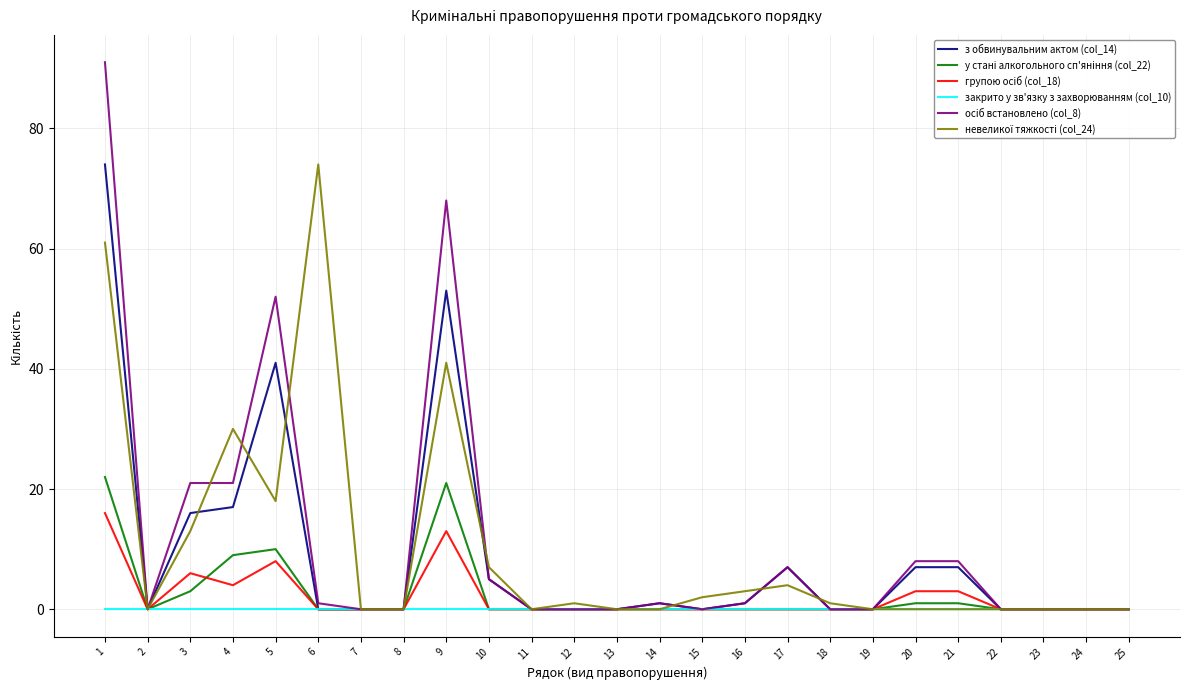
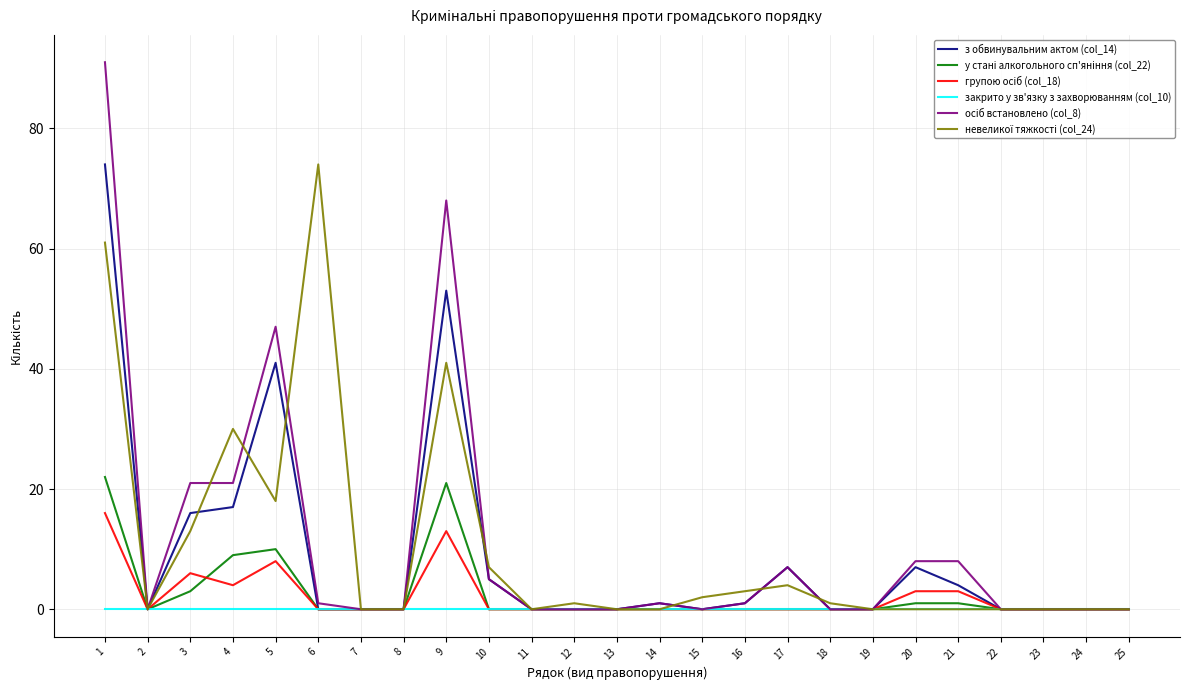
осіб встановлено (col_8), 5: 52 -> 47
з обвинувальним актом (col_14), 21: 7 -> 4
